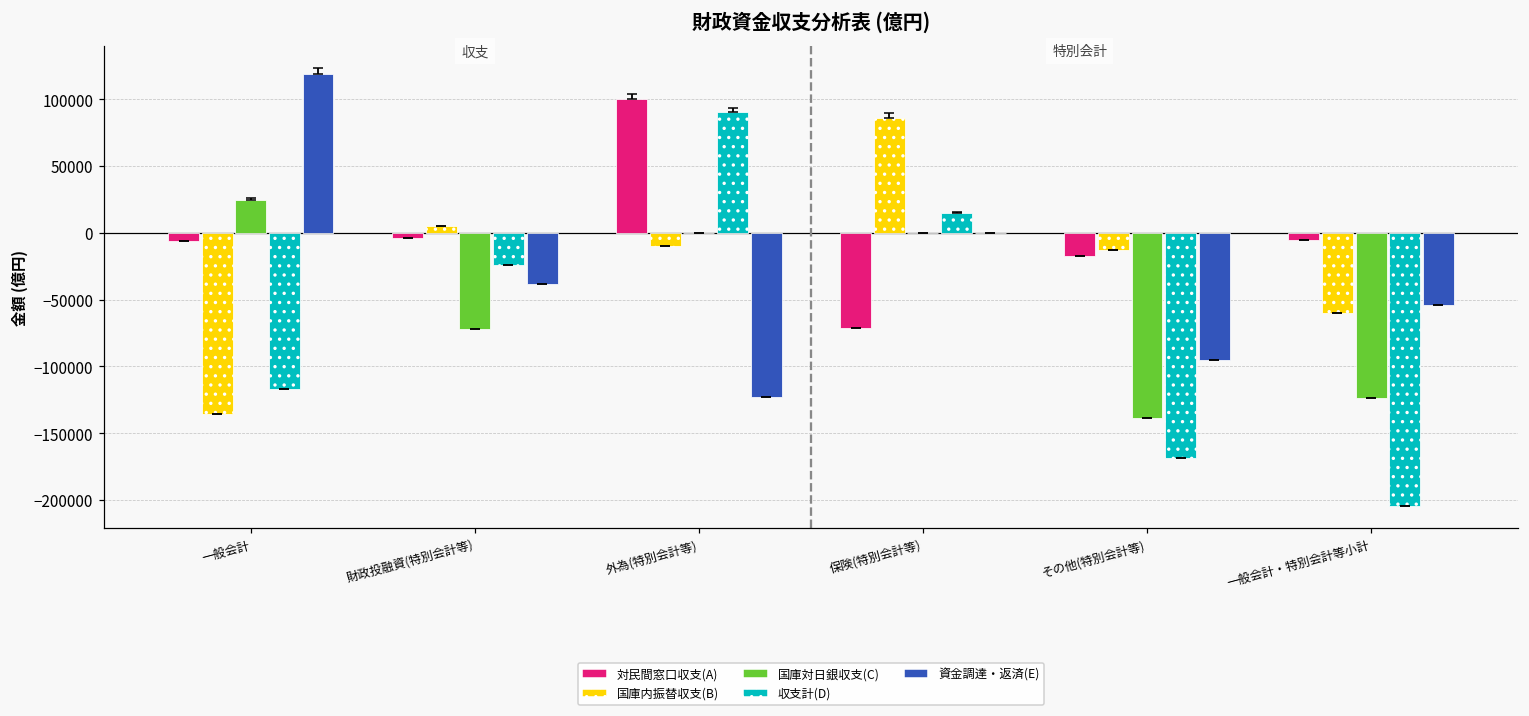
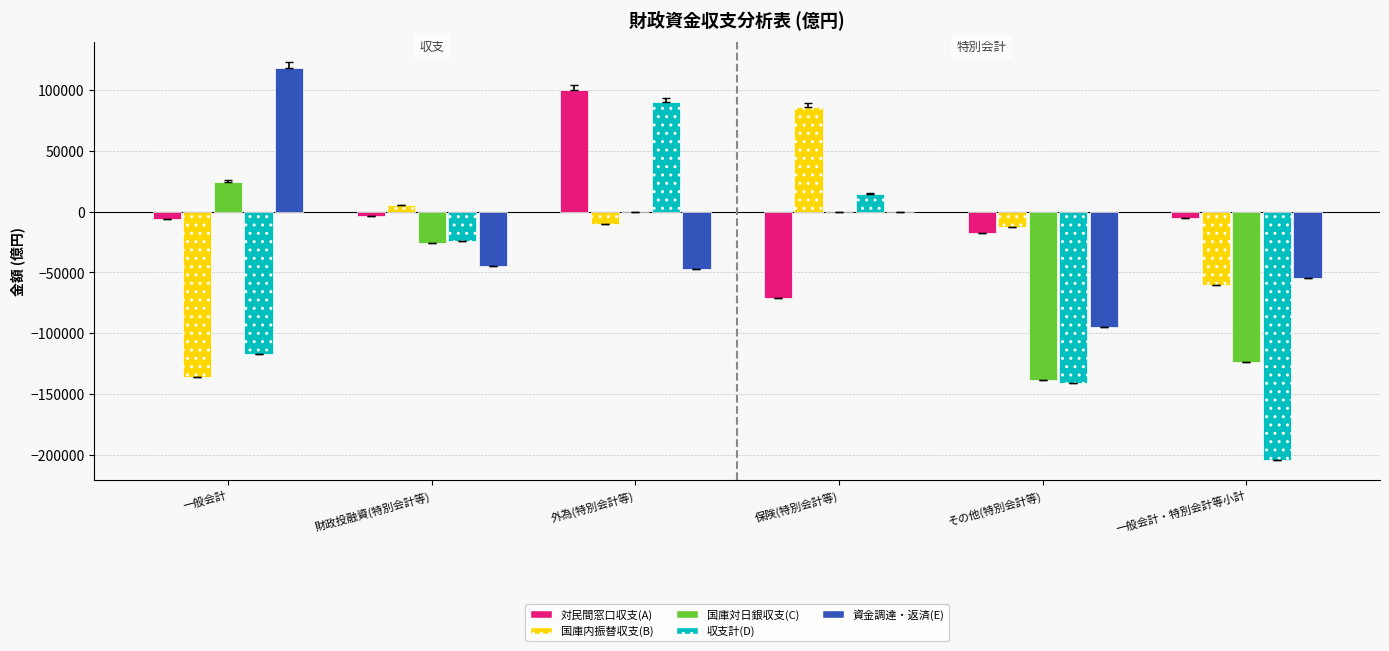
国庫対日銀収支(C), 財政投融資(特別会計等): -72000 -> -26000
資金調達・返済(E), 財政投融資(特別会計等): -38000 -> -45000
資金調達・返済(E), 外為(特別会計等): -123000 -> -47000
収支計(D), その他(特別会計等): -168000 -> -141000
